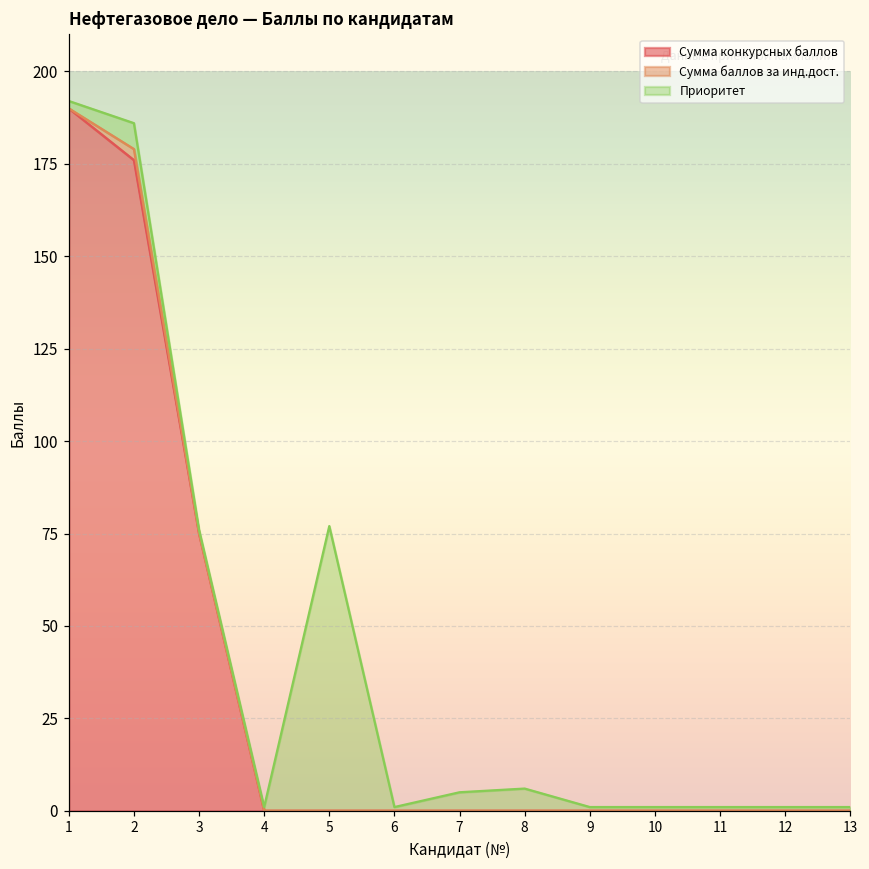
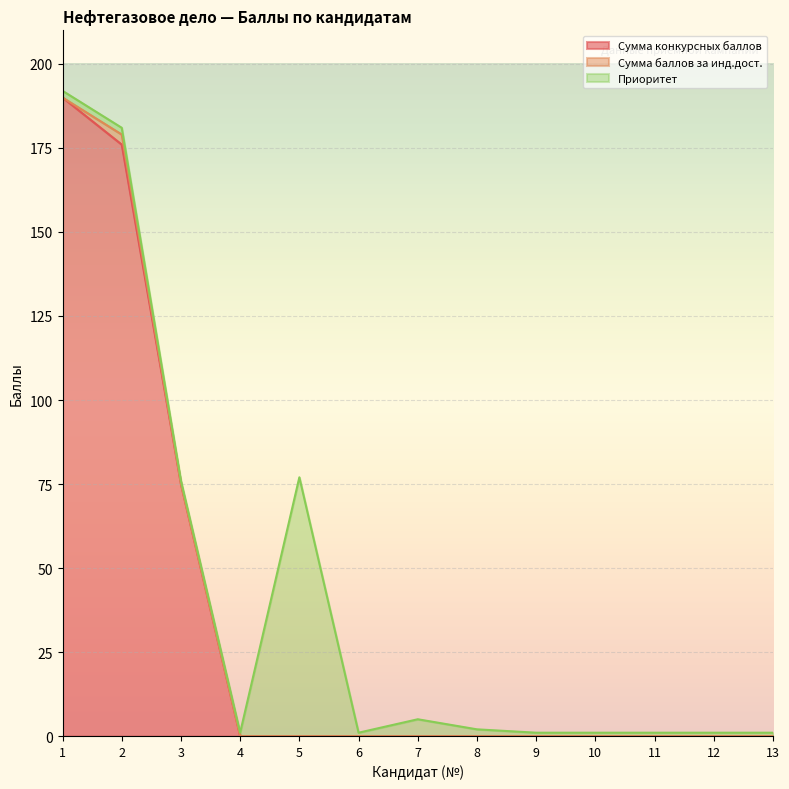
Приоритет, 2: 7 -> 2
Приоритет, 8: 6 -> 2
